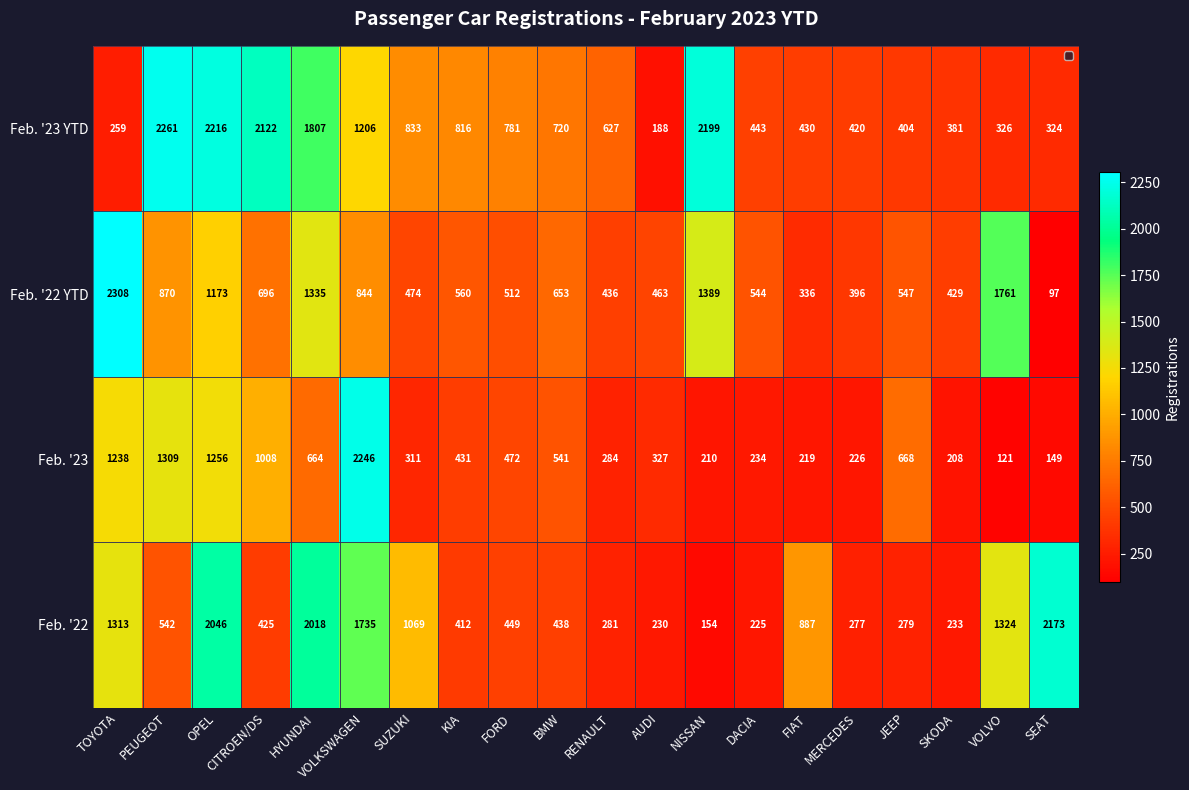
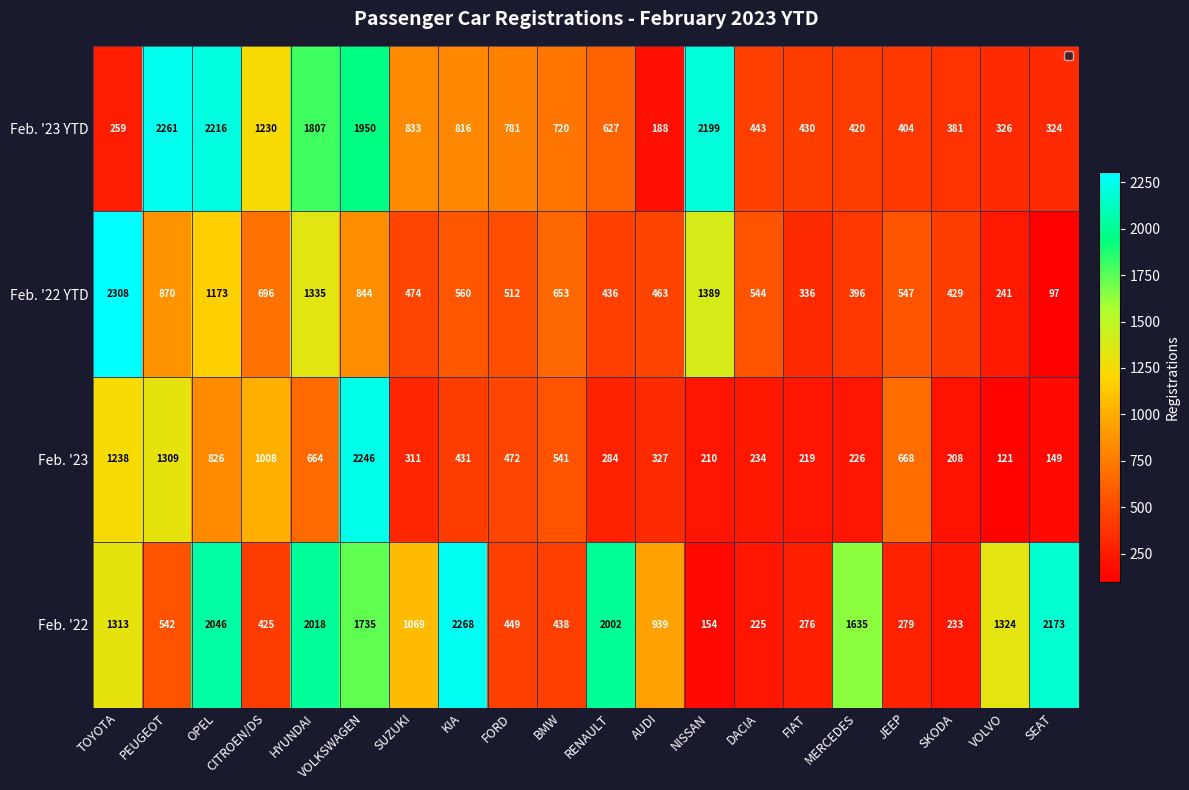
Feb. '23 YTD, CITROEN/DS: 2122 -> 1230
Feb. '23 YTD, VOLKSWAGEN: 1206 -> 1950
Feb. '22 YTD, VOLVO: 1761 -> 241
Feb. '23, OPEL: 1256 -> 826
Feb. '22, KIA: 412 -> 2268
Feb. '22, RENAULT: 281 -> 2002
Feb. '22, AUDI: 230 -> 939
Feb. '22, FIAT: 887 -> 276
Feb. '22, MERCEDES: 277 -> 1635
